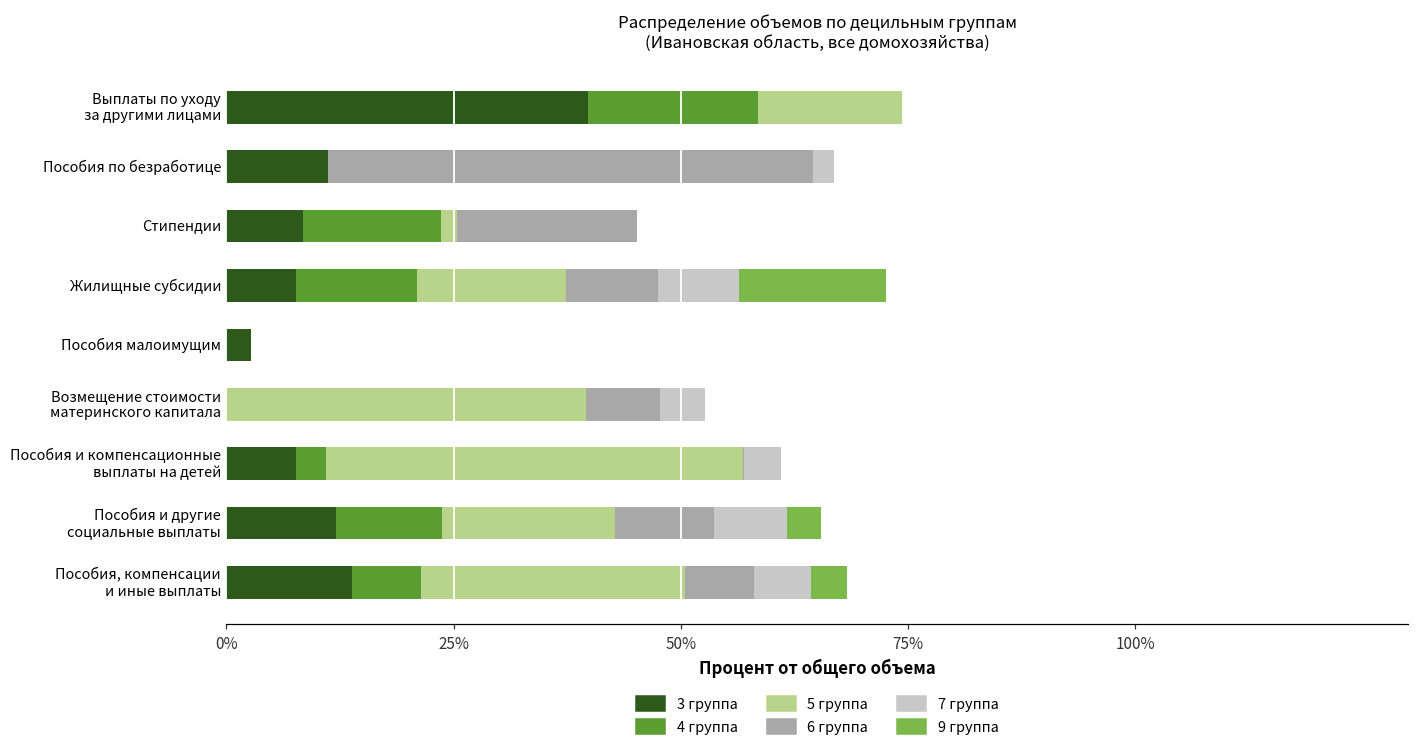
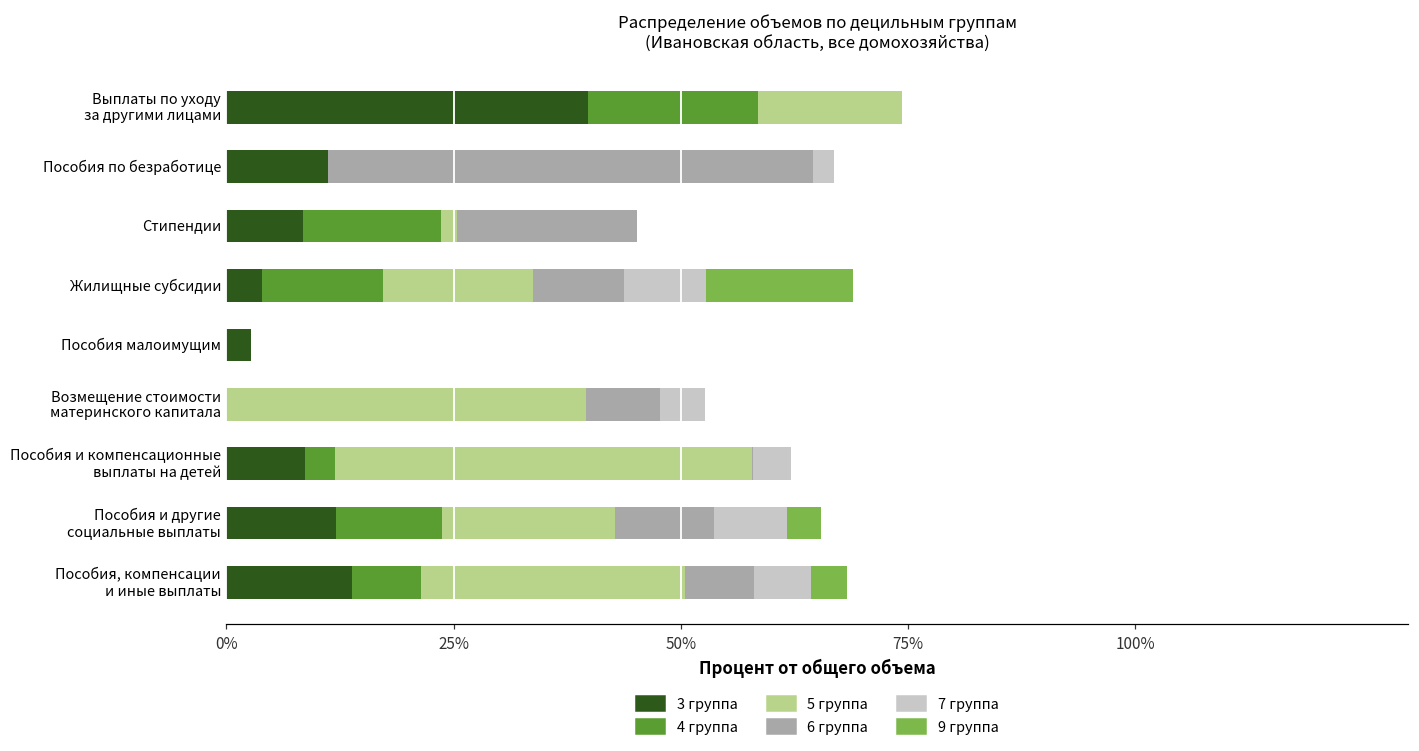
3 группа, Жилищные субсидии: 8% -> 4%
3 группа, Пособия и компенсационные выплаты на детей: 8% -> 9%
